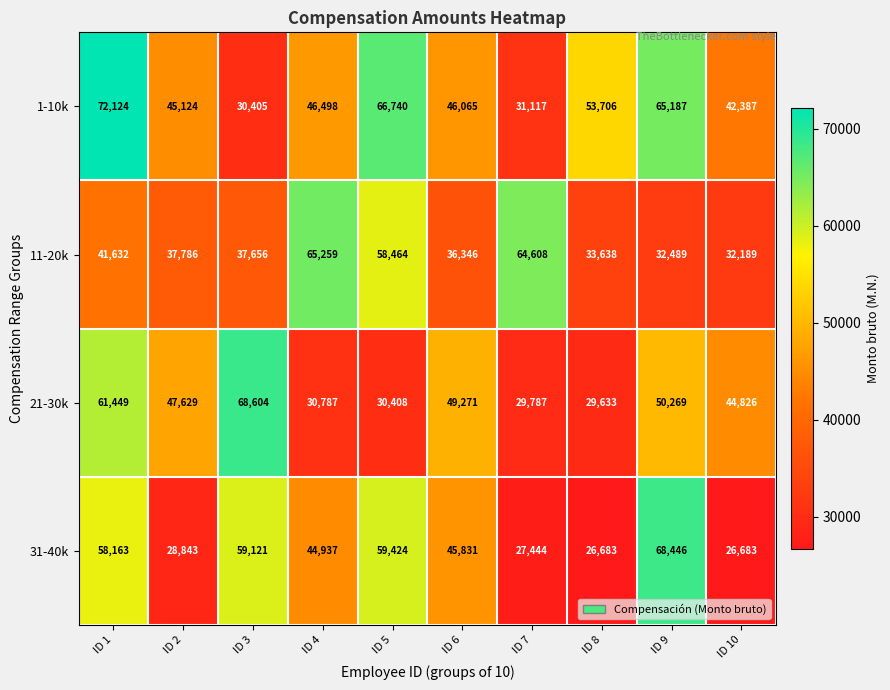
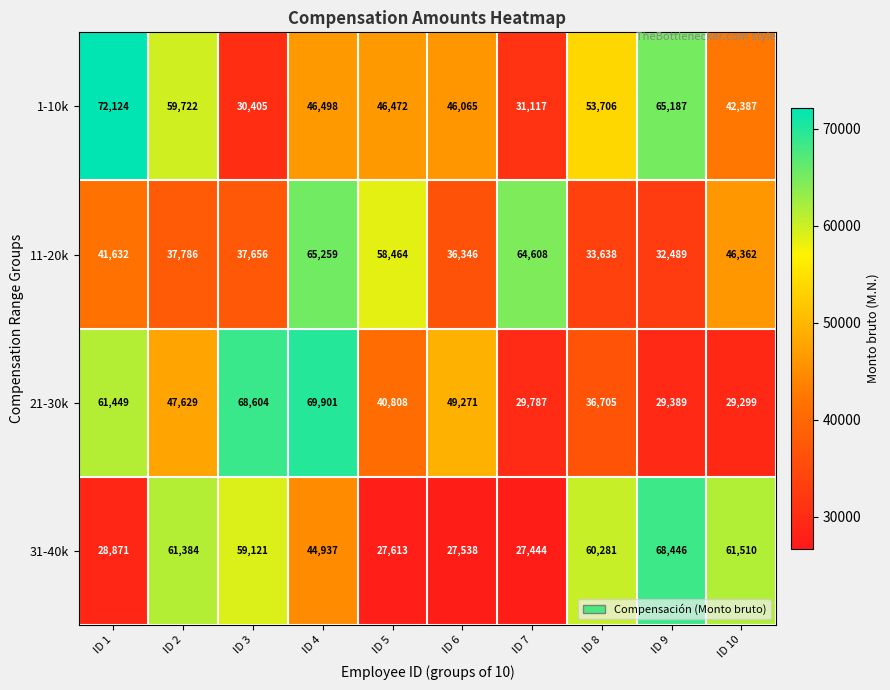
1-10k, ID 2: 45,124 -> 59,722
1-10k, ID 5: 66,740 -> 46,472
11-20k, ID 10: 32,189 -> 46,362
21-30k, ID 4: 30,787 -> 69,901
21-30k, ID 5: 30,408 -> 40,808
21-30k, ID 8: 29,633 -> 36,705
21-30k, ID 9: 50,269 -> 29,389
21-30k, ID 10: 44,826 -> 29,299
31-40k, ID 1: 58,163 -> 28,871
31-40k, ID 2: 28,843 -> 61,384
31-40k, ID 5: 59,424 -> 27,613
31-40k, ID 6: 45,831 -> 27,538
31-40k, ID 8: 26,683 -> 60,281
31-40k, ID 10: 26,683 -> 61,510
